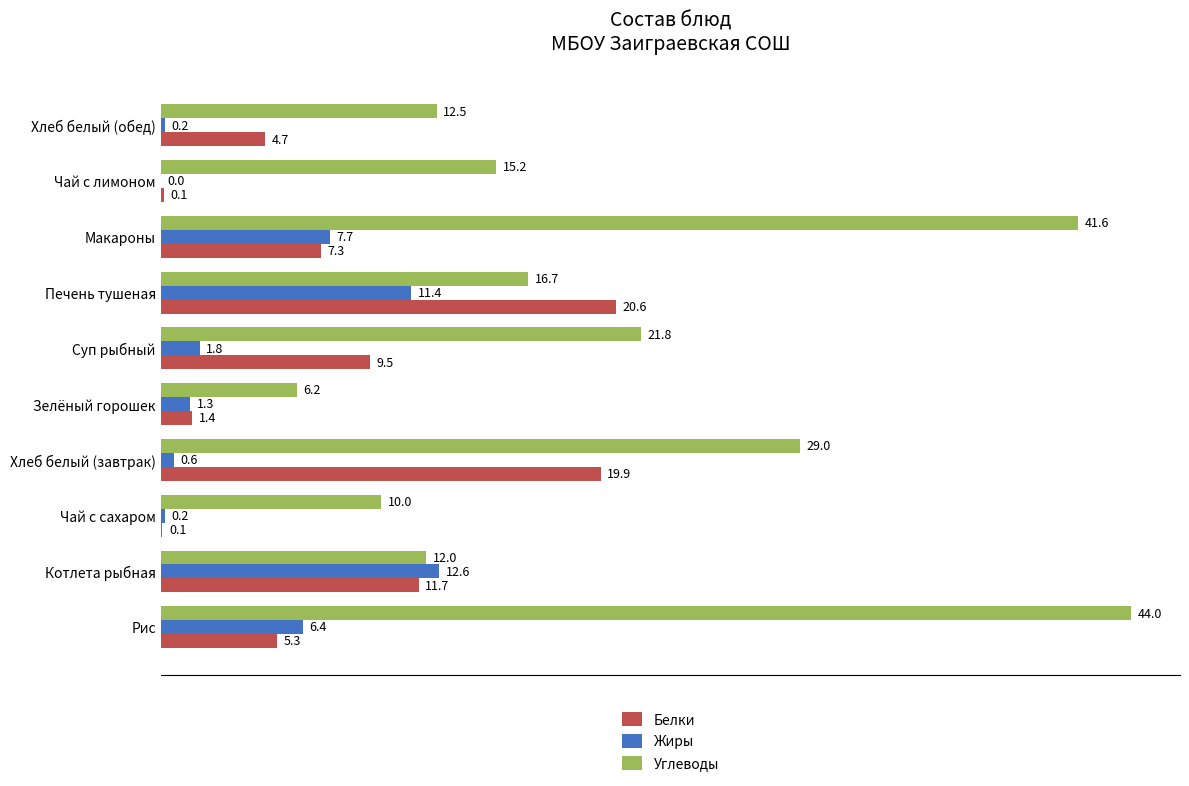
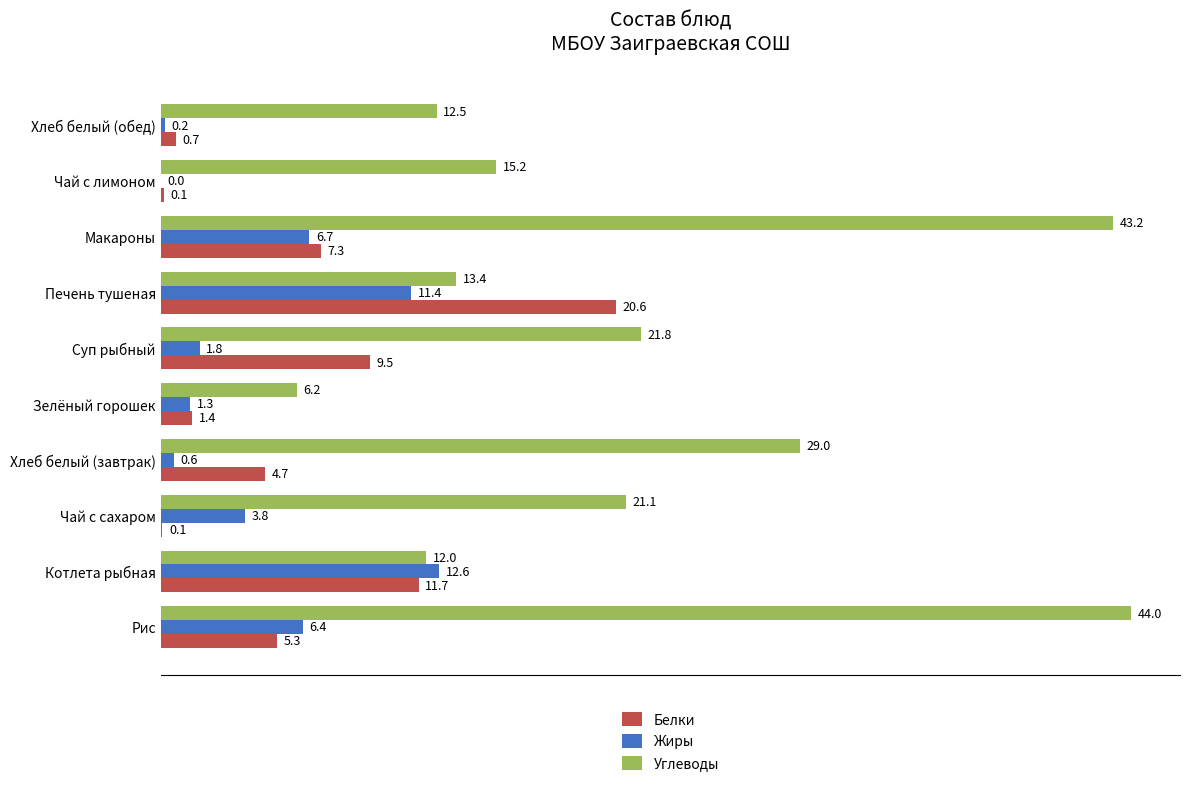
Белки, Хлеб белый (обед): 4.7 -> 0.7
Углеводы, Макароны: 41.6 -> 43.2
Жиры, Макароны: 7.7 -> 6.7
Углеводы, Печень тушеная: 16.7 -> 13.4
Белки, Хлеб белый (завтрак): 19.9 -> 4.7
Углеводы, Чай с сахаром: 10.0 -> 21.1
Жиры, Чай с сахаром: 0.2 -> 3.8
